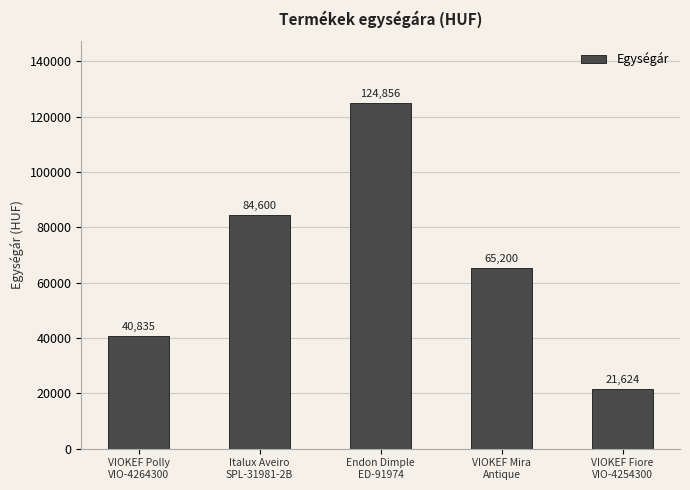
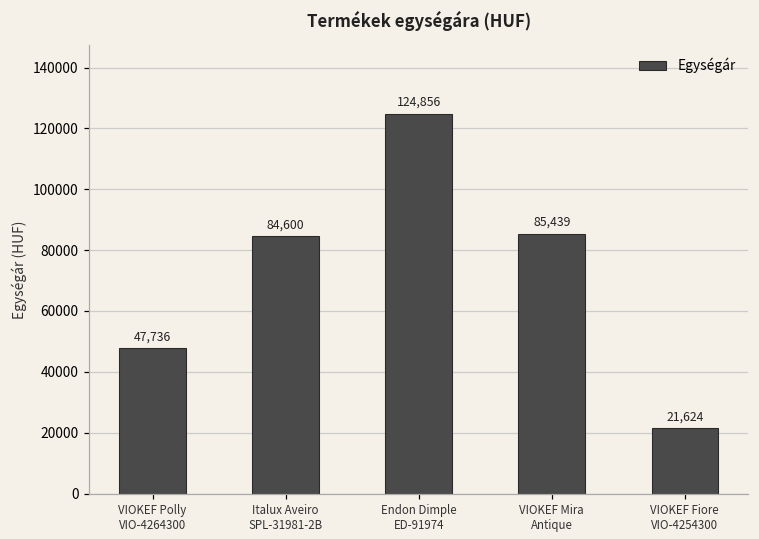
VIOKEF Polly VIO-4264300: 40,835 -> 47,736
VIOKEF Mira Antique: 65,200 -> 85,439
